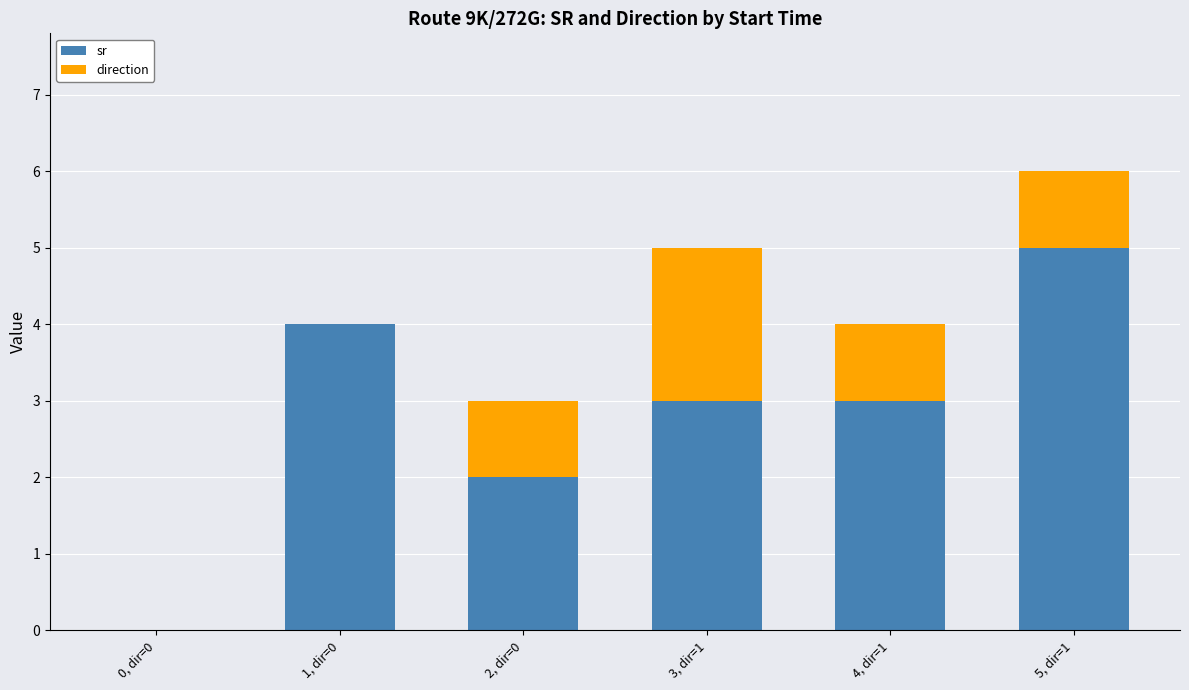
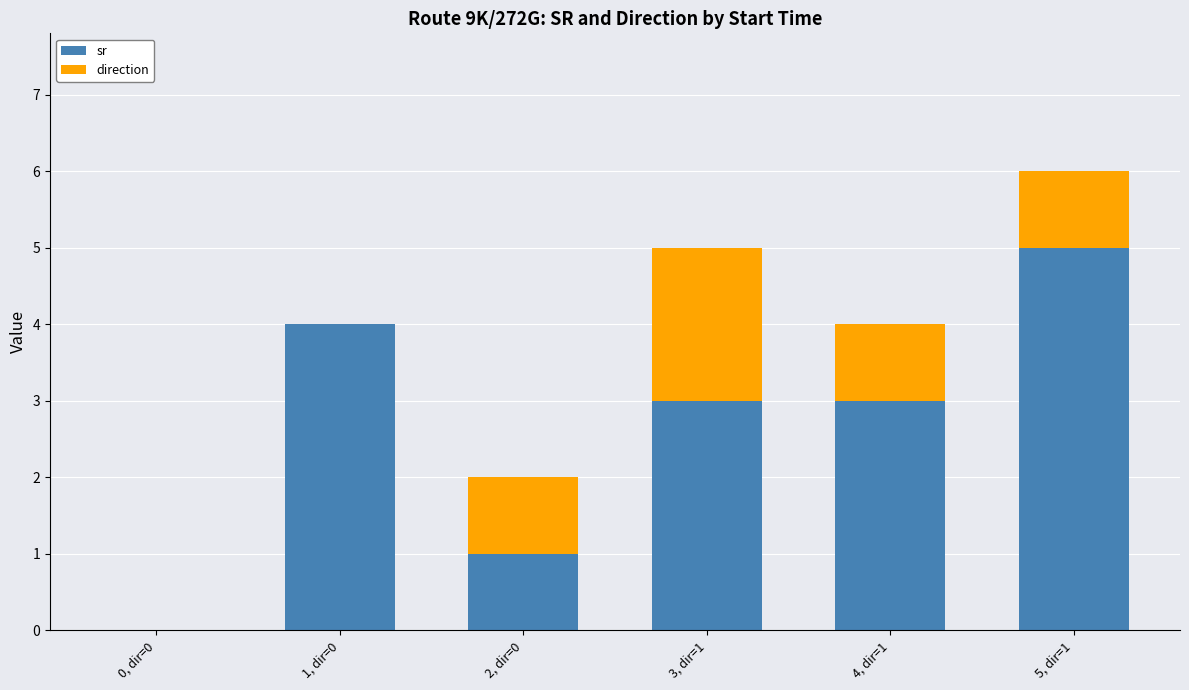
sr, 2, dir=0: 2 -> 1
